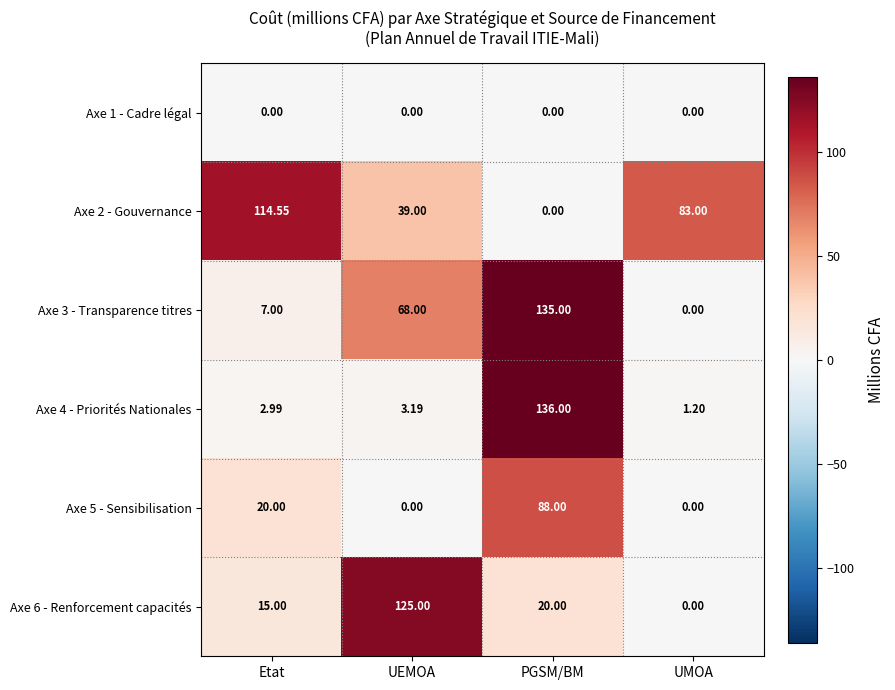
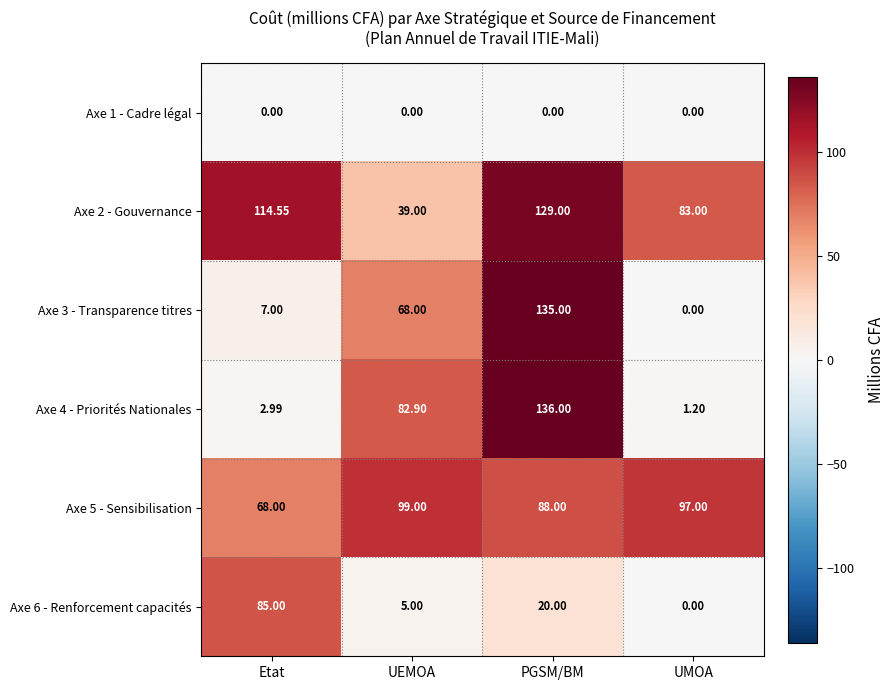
Axe 2 - Gouvernance, PGSM/BM: 0.00 -> 129.00
Axe 4 - Priorités Nationales, UEMOA: 3.19 -> 82.90
Axe 5 - Sensibilisation, Etat: 20.00 -> 68.00
Axe 5 - Sensibilisation, UEMOA: 0.00 -> 99.00
Axe 5 - Sensibilisation, UMOA: 0.00 -> 97.00
Axe 6 - Renforcement capacités, Etat: 15.00 -> 85.00
Axe 6 - Renforcement capacités, UEMOA: 125.00 -> 5.00
